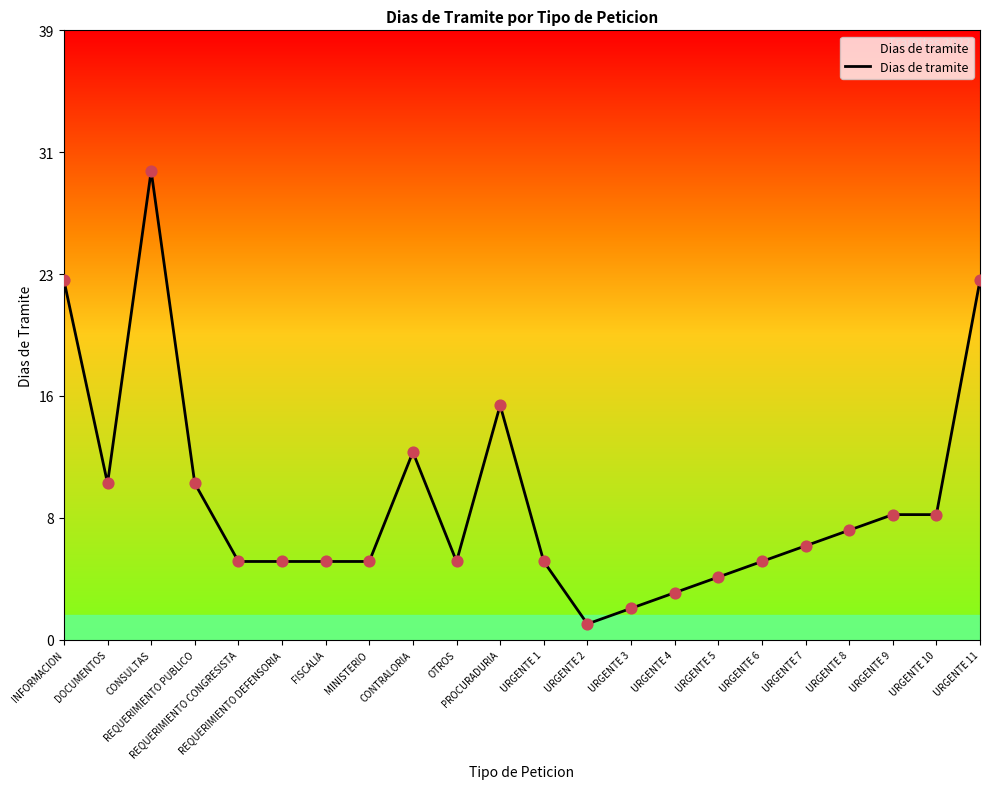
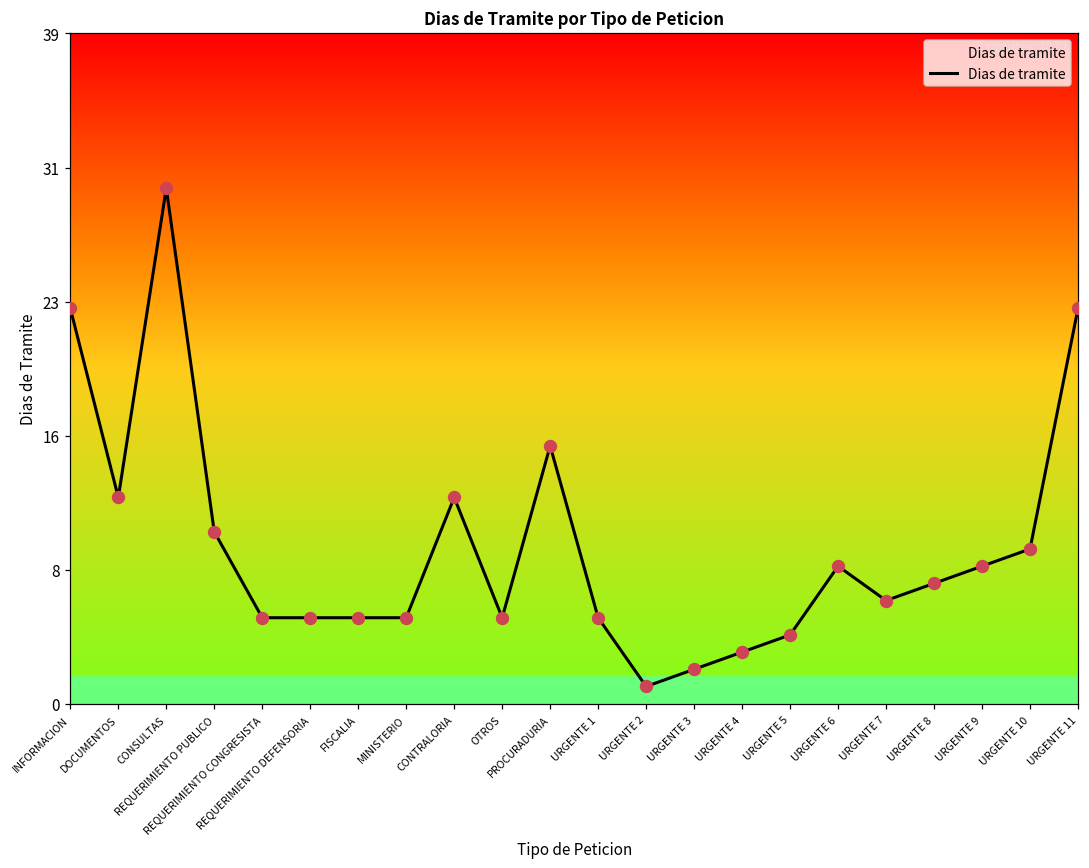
DOCUMENTOS: 10 -> 12
URGENTE 6: 5 -> 8
URGENTE 10: 8 -> 9
